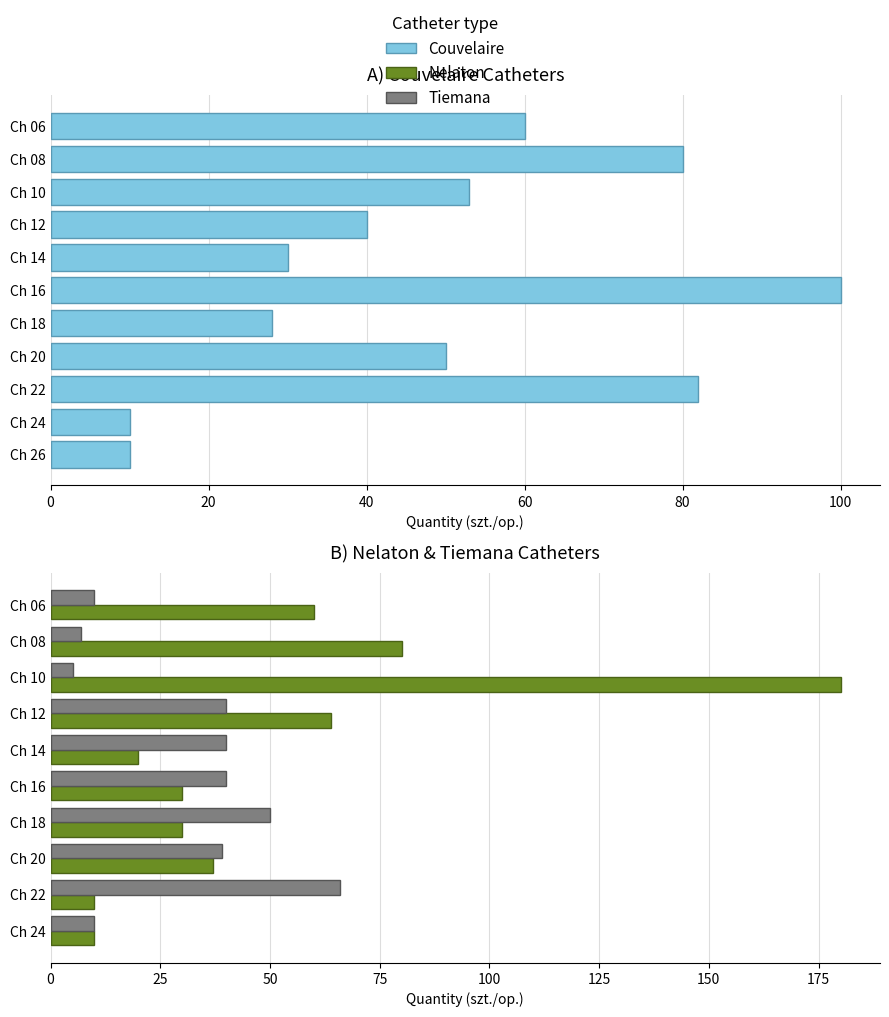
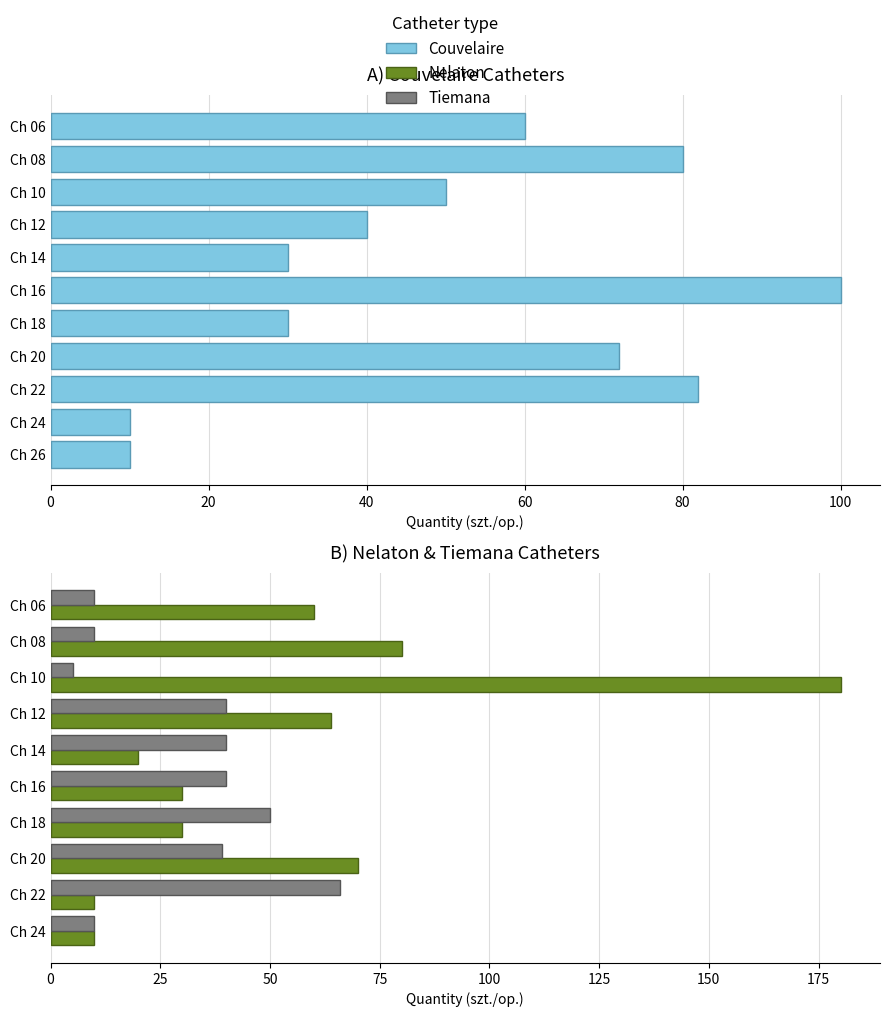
A) Couvelaire Catheters, Ch 10: 53 -> 50
A) Couvelaire Catheters, Ch 18: 28 -> 30
A) Couvelaire Catheters, Ch 20: 50 -> 72
B) Nelaton & Tiemana Catheters, Tiemana, Ch 08: 7 -> 10
B) Nelaton & Tiemana Catheters, Nelaton, Ch 20: 37 -> 70
